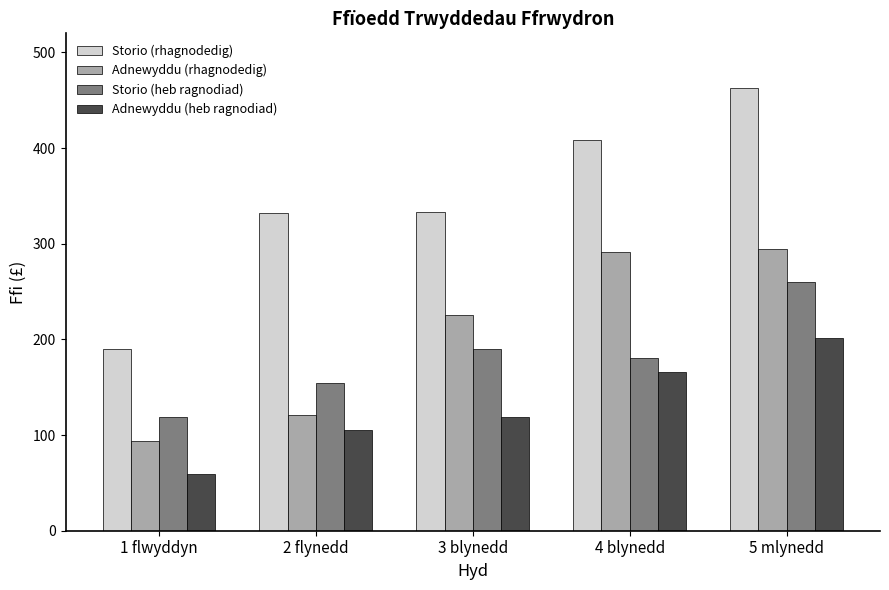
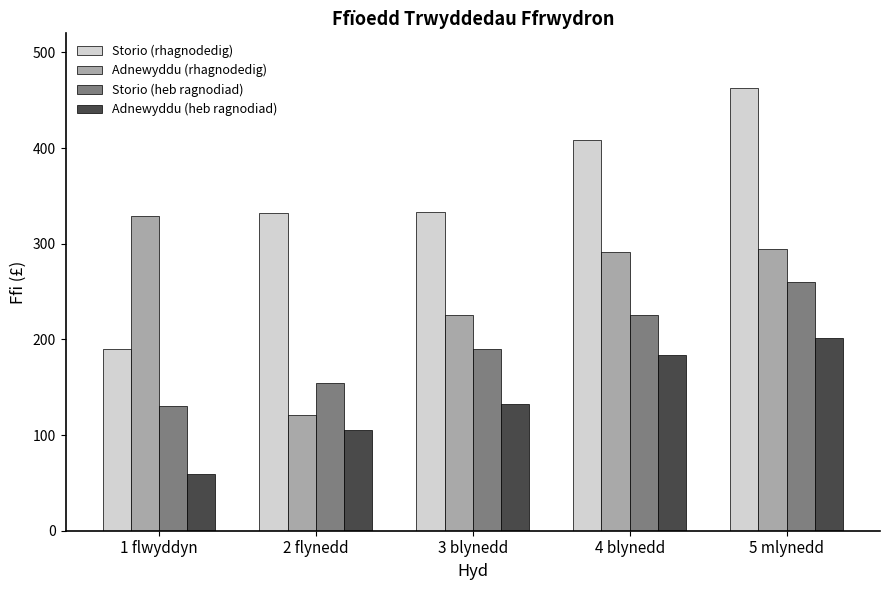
Adnewyddu (rhagnodedig), 1 flwyddyn: 90 -> 330
Storio (heb ragnodiad), 1 flwyddyn: 120 -> 130
Adnewyddu (heb ragnodiad), 3 blynedd: 120 -> 130
Storio (heb ragnodiad), 4 blynedd: 180 -> 230
Adnewyddu (heb ragnodiad), 4 blynedd: 170 -> 180
